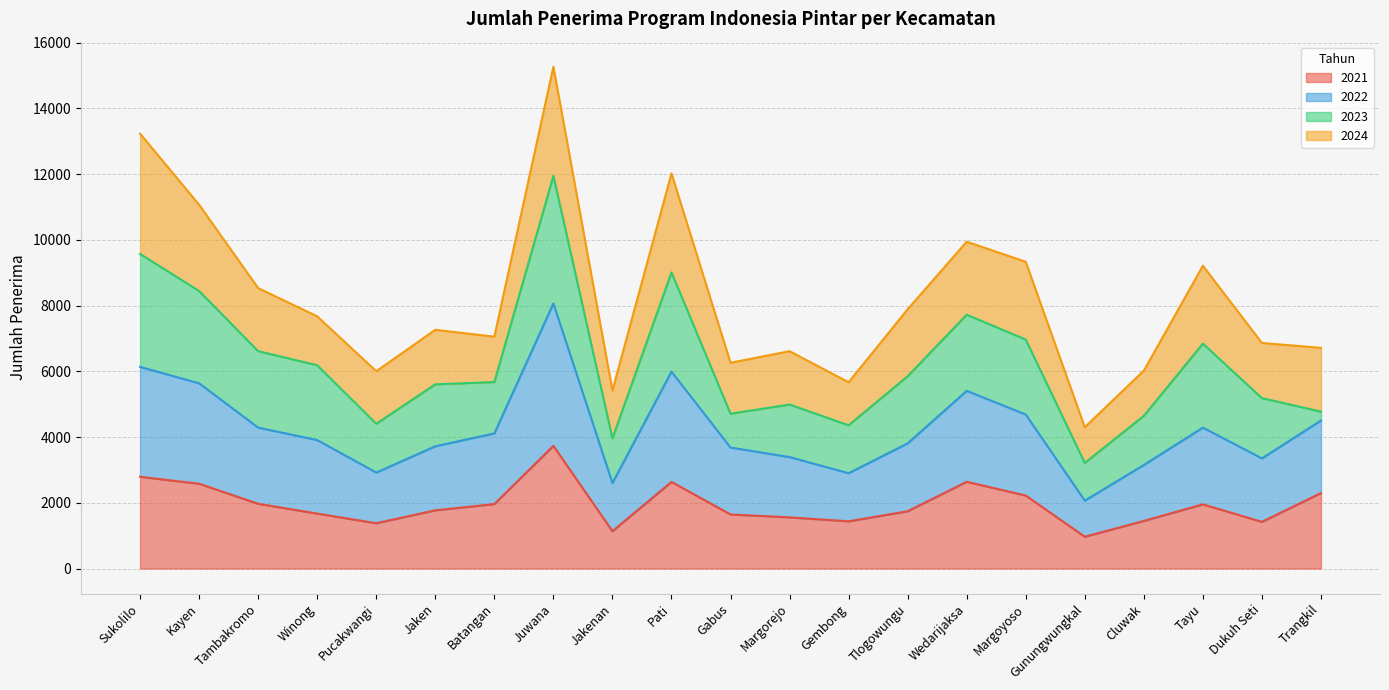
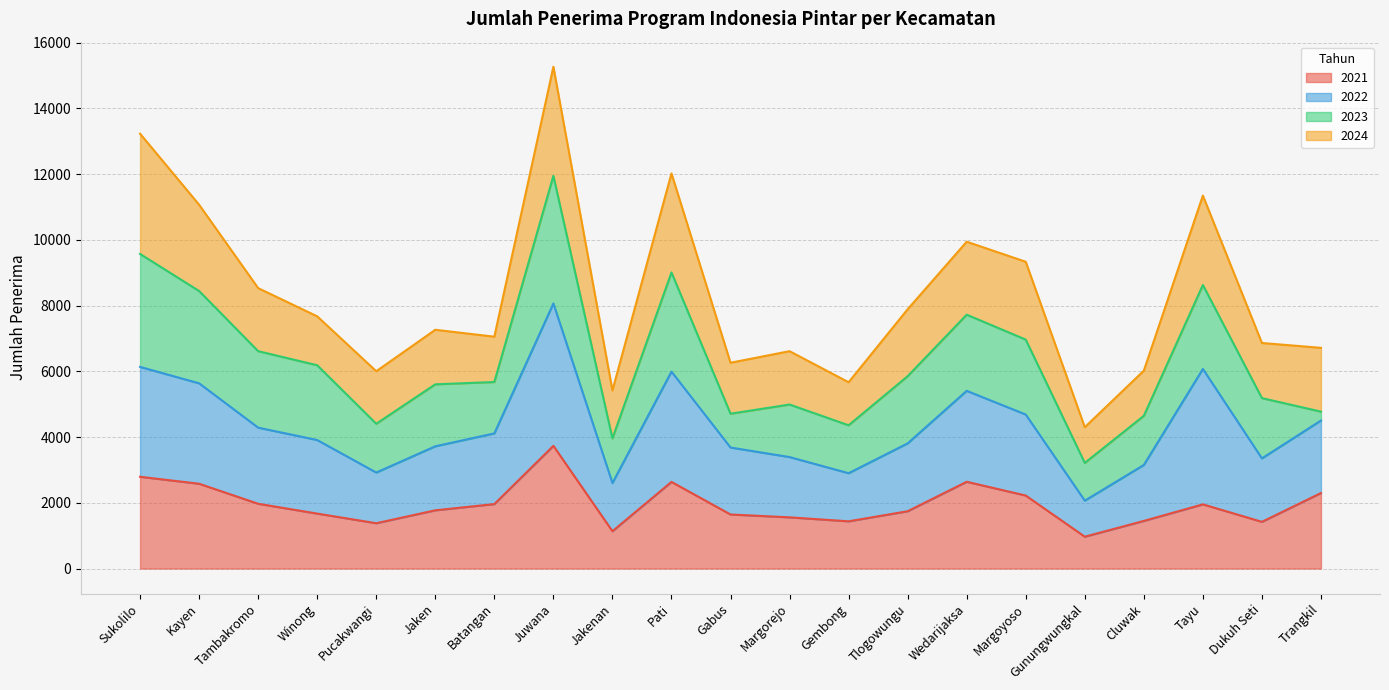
2022, Tayu: 2300 -> 4100
2024, Tayu: 2400 -> 2700
